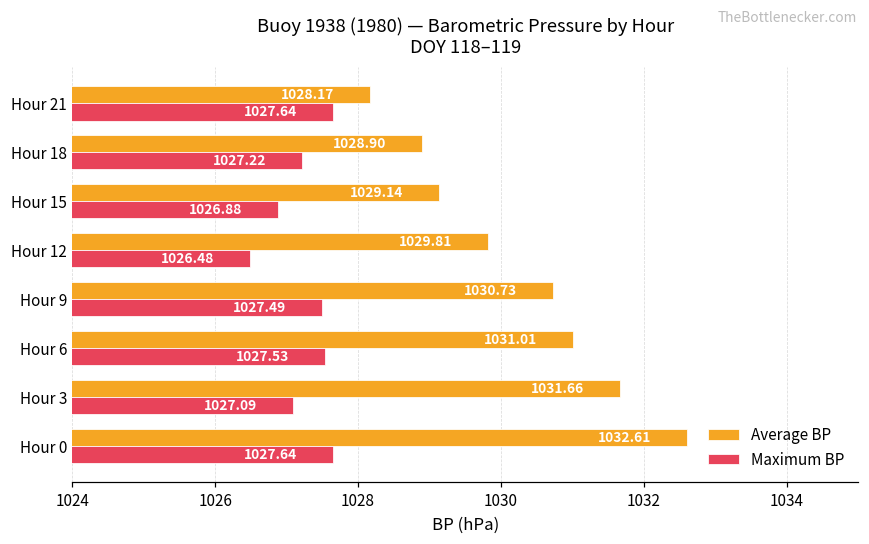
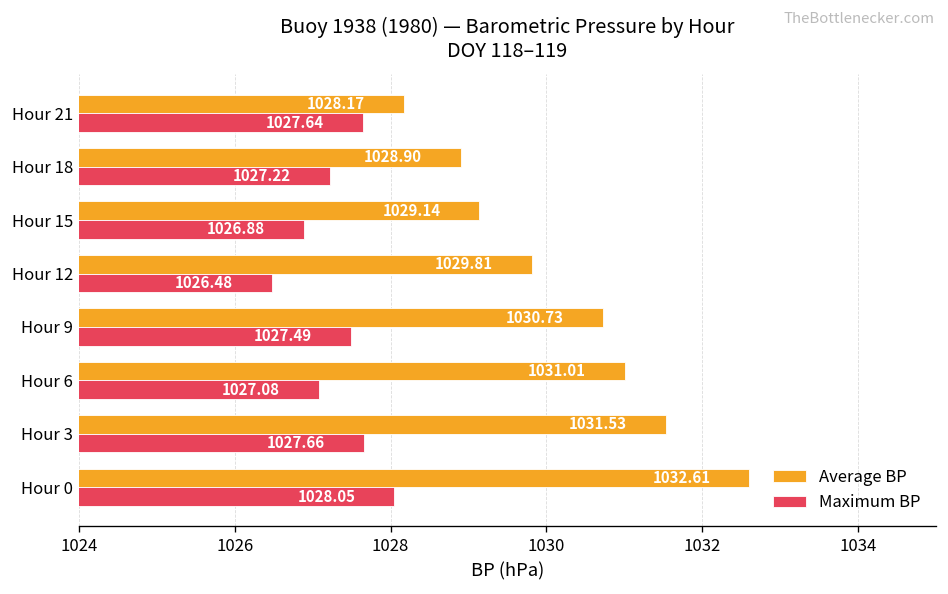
Maximum BP, Hour 6: 1027.53 -> 1027.08
Average BP, Hour 3: 1031.66 -> 1031.53
Maximum BP, Hour 3: 1027.09 -> 1027.66
Maximum BP, Hour 0: 1027.64 -> 1028.05
